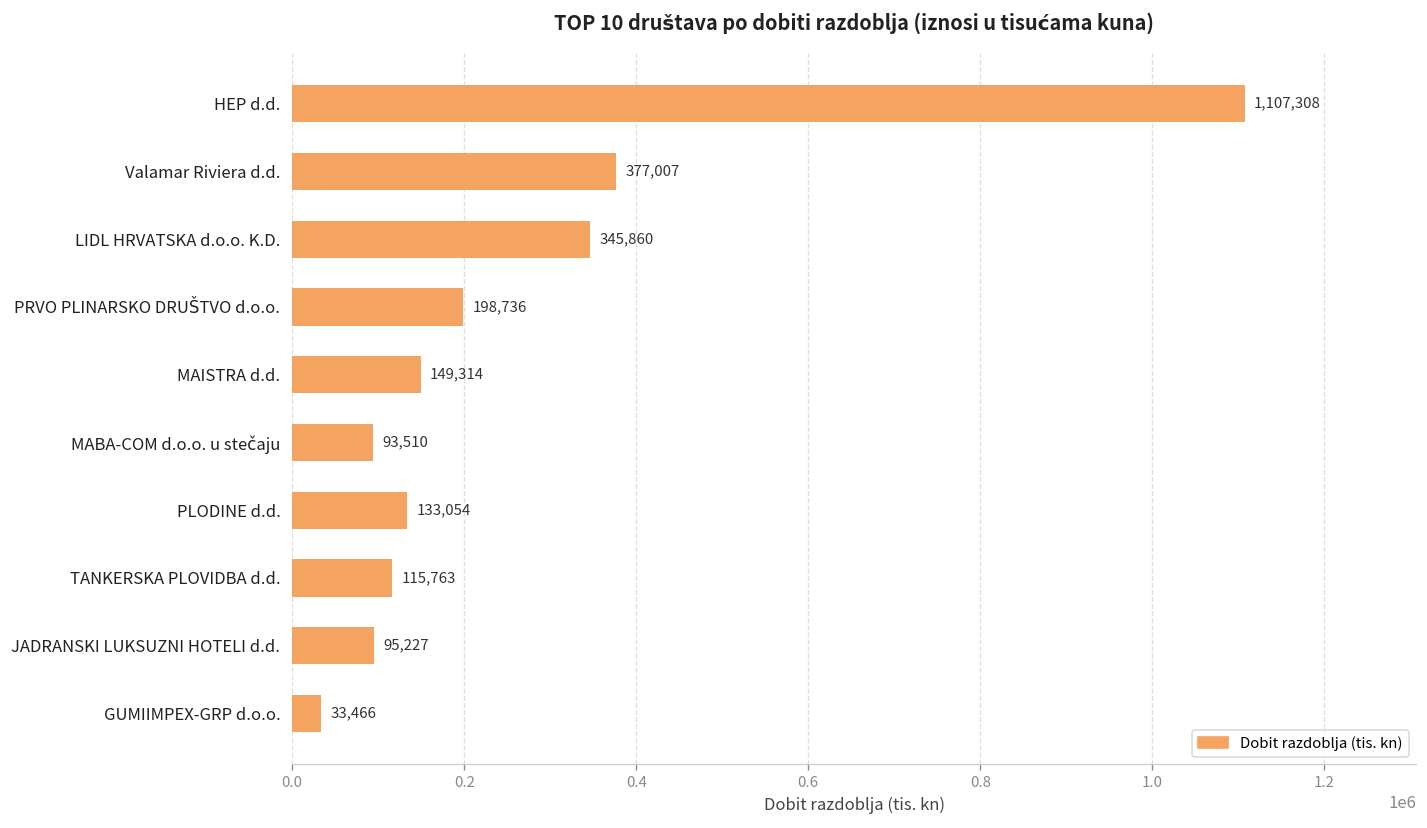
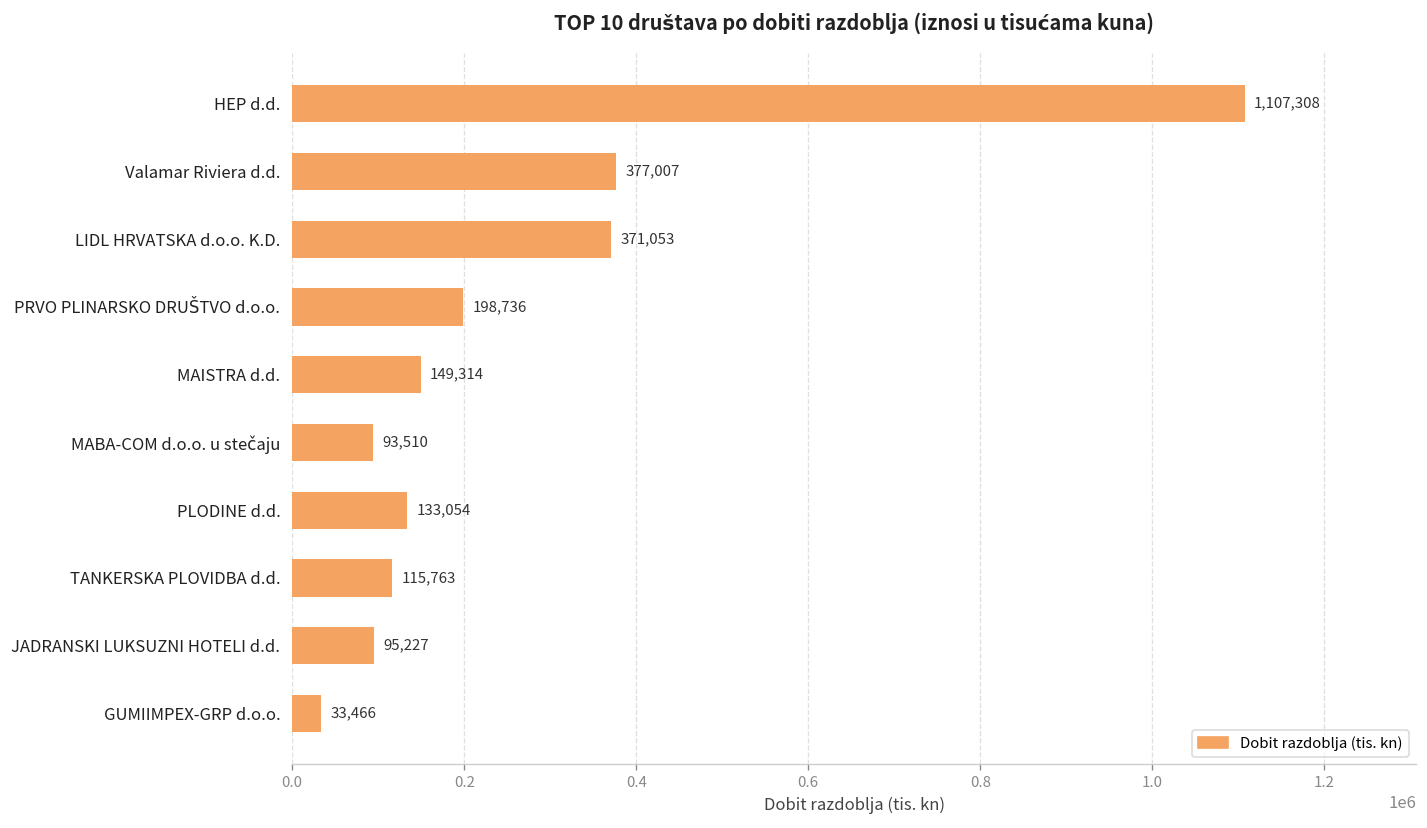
LIDL HRVATSKA d.o.o. K.D.: 345,860 -> 371,053
